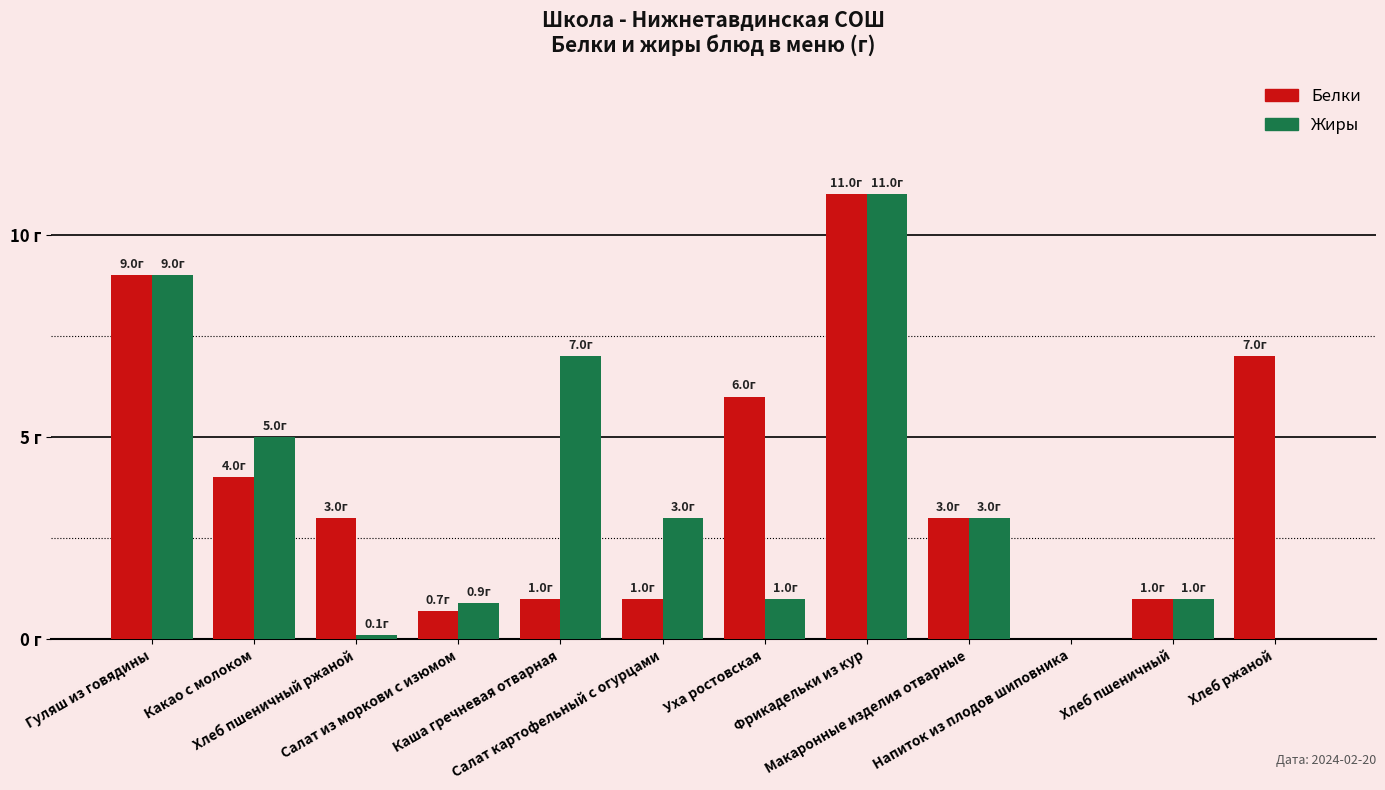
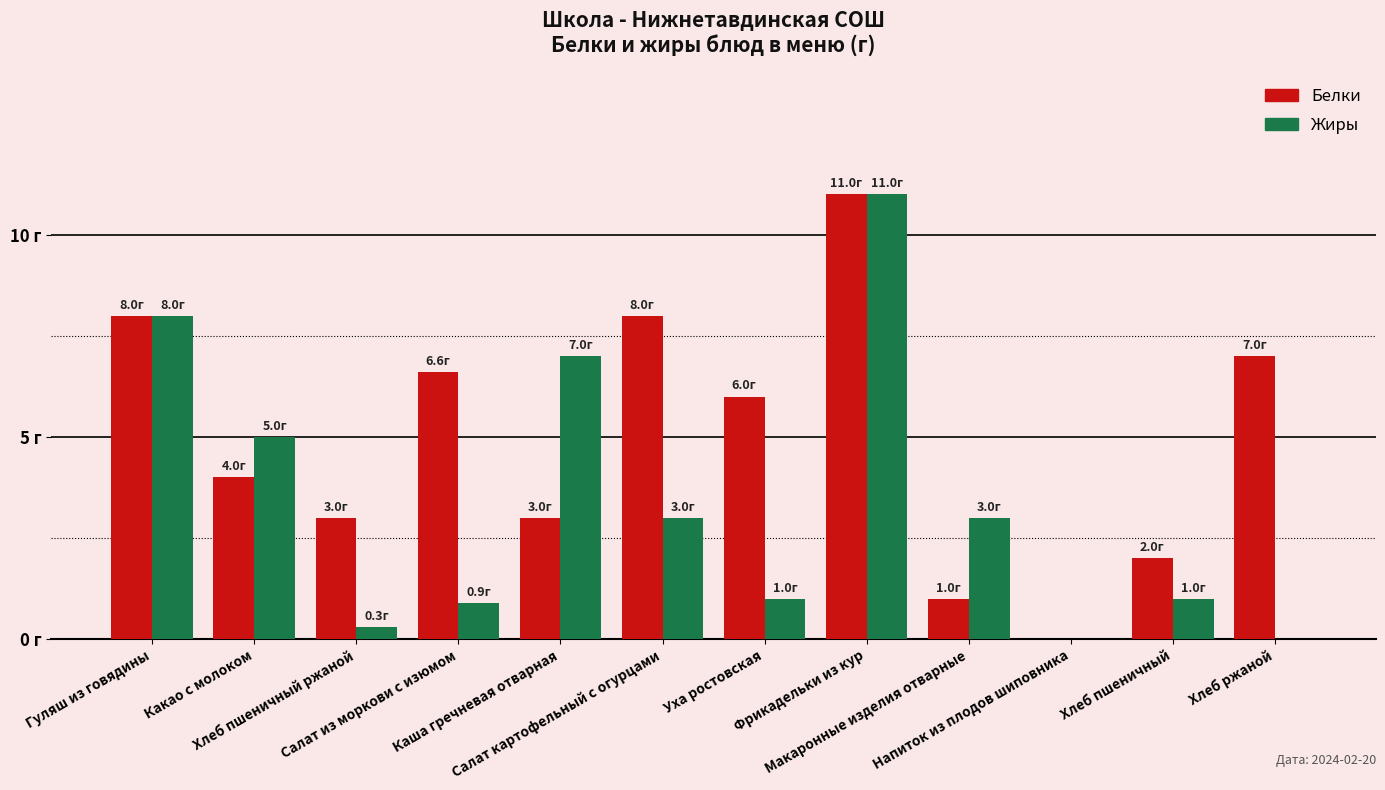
Белки, Гуляш из говядины: 9.0г -> 8.0г
Жиры, Гуляш из говядины: 9.0г -> 8.0г
Жиры, Хлеб пшеничный ржаной: 0.1г -> 0.3г
Белки, Салат из моркови с изюмом: 0.7г -> 6.6г
Белки, Каша гречневая отварная: 1.0г -> 3.0г
Белки, Салат картофельный с огурцами: 1.0г -> 8.0г
Белки, Макаронные изделия отварные: 3.0г -> 1.0г
Белки, Хлеб пшеничный: 1.0г -> 2.0г
